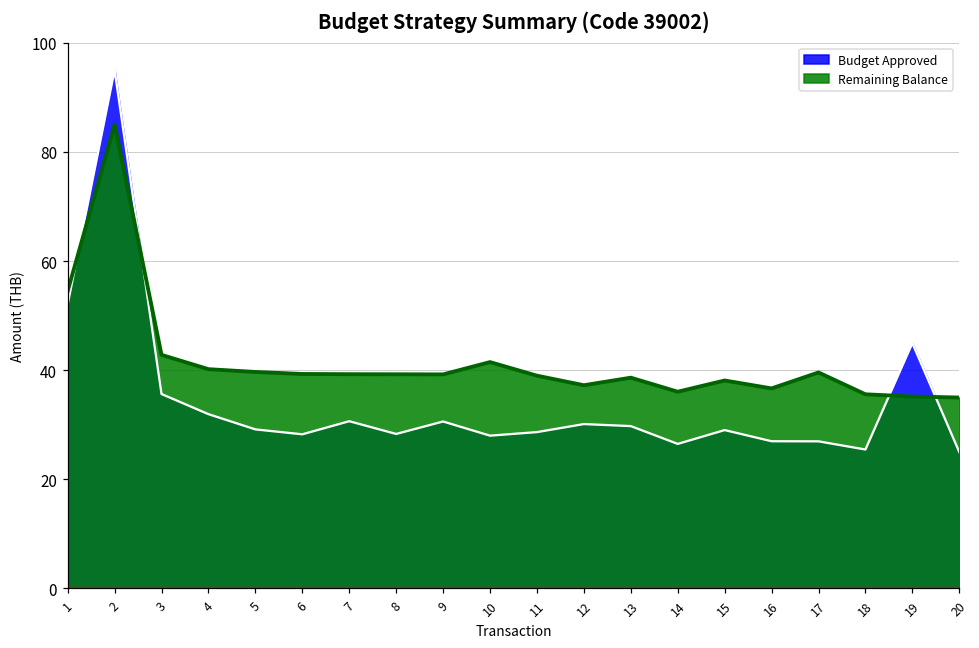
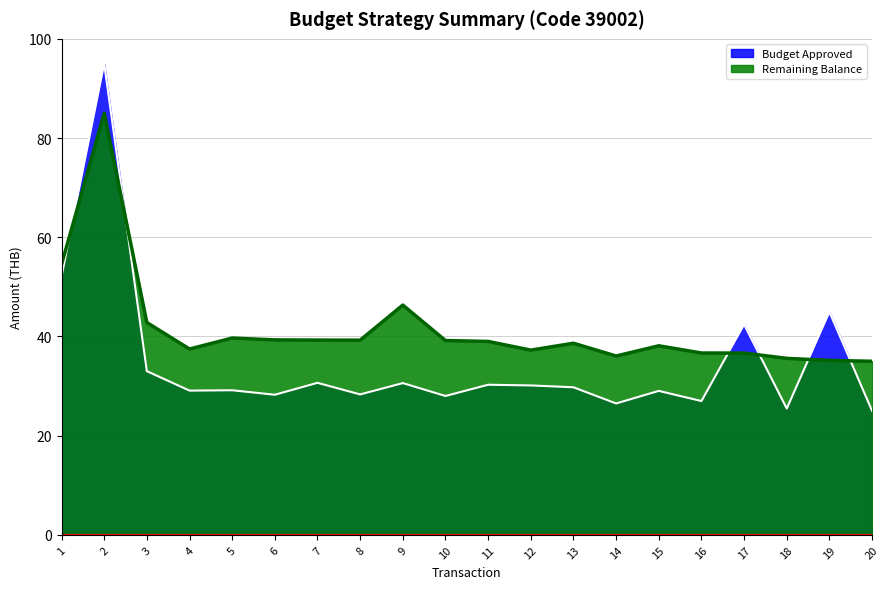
Budget Approved, 3: 36 -> 33
Budget Approved, 4: 32 -> 29
Remaining Balance, 4: 40 -> 37
Remaining Balance, 9: 39 -> 46
Remaining Balance, 10: 41 -> 39
Budget Approved, 11: 29 -> 30
Budget Approved, 17: 27 -> 42
Remaining Balance, 17: 40 -> 37
